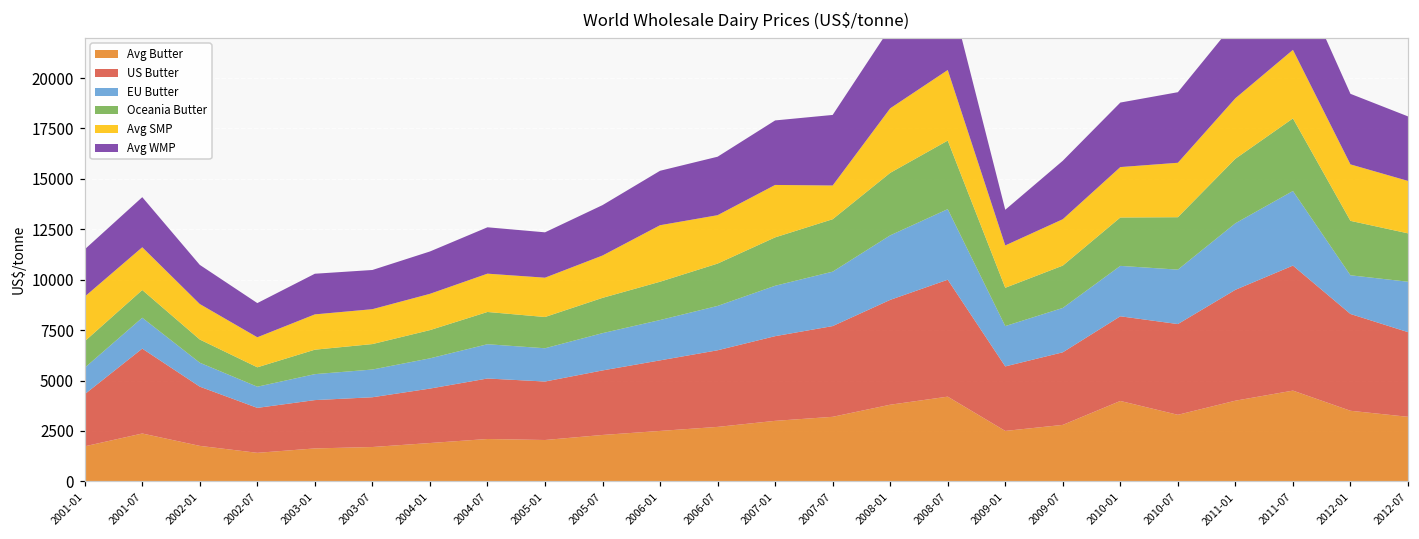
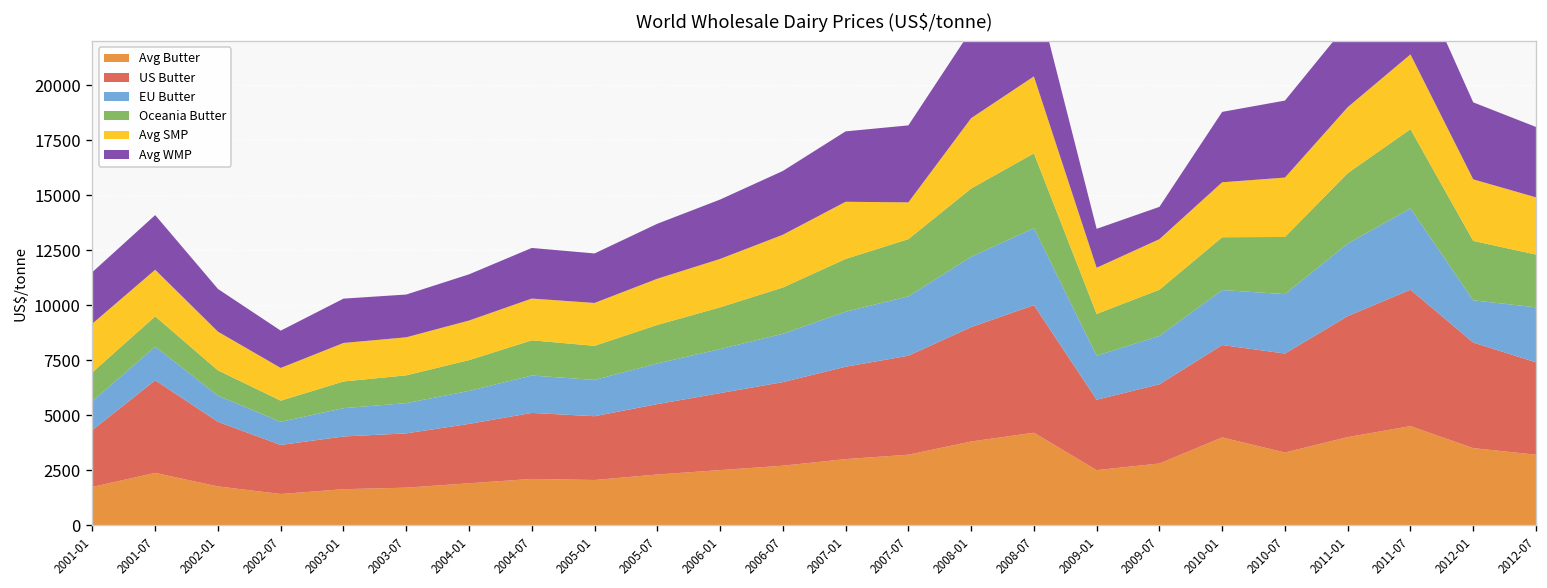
Avg SMP, 2006-01: 2800 -> 2200
Avg WMP, 2009-07: 2900 -> 1500
